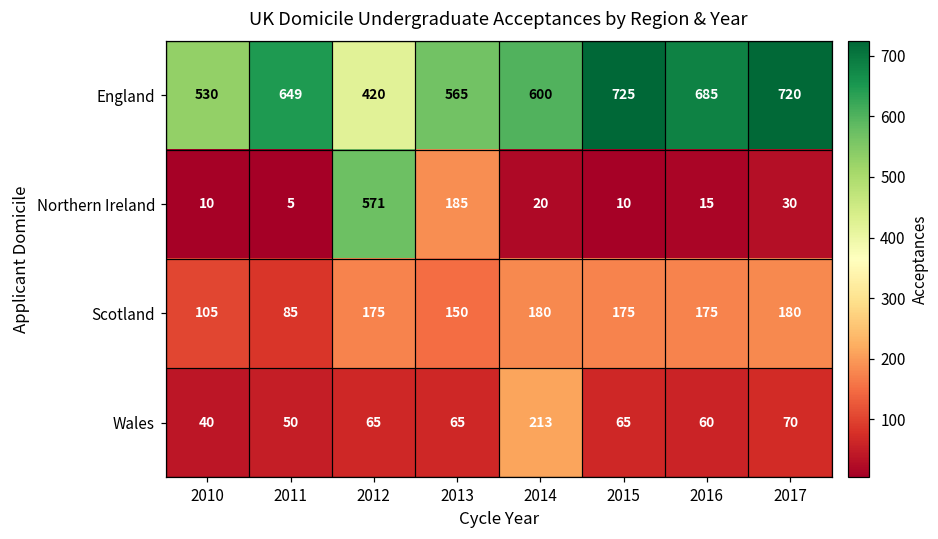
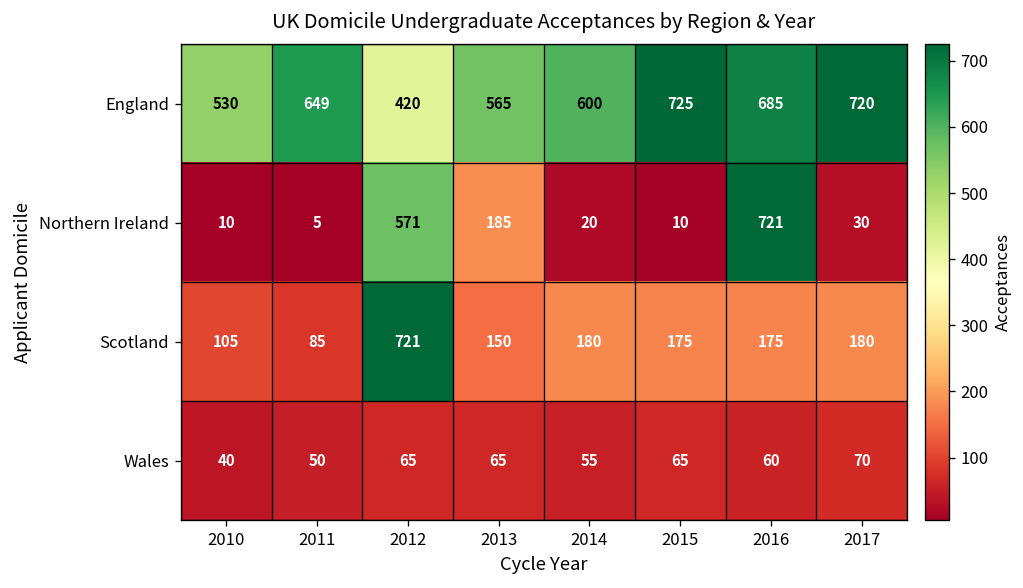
Northern Ireland, 2016: 15 -> 721
Scotland, 2012: 175 -> 721
Wales, 2014: 213 -> 55
